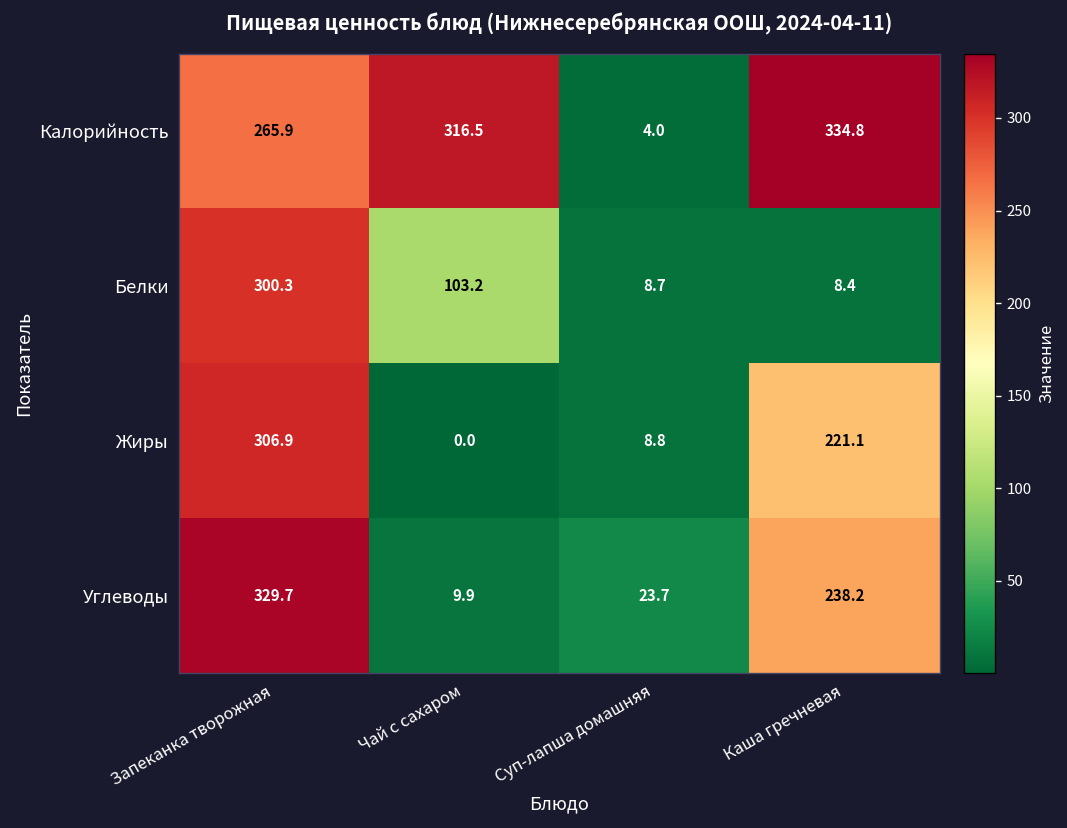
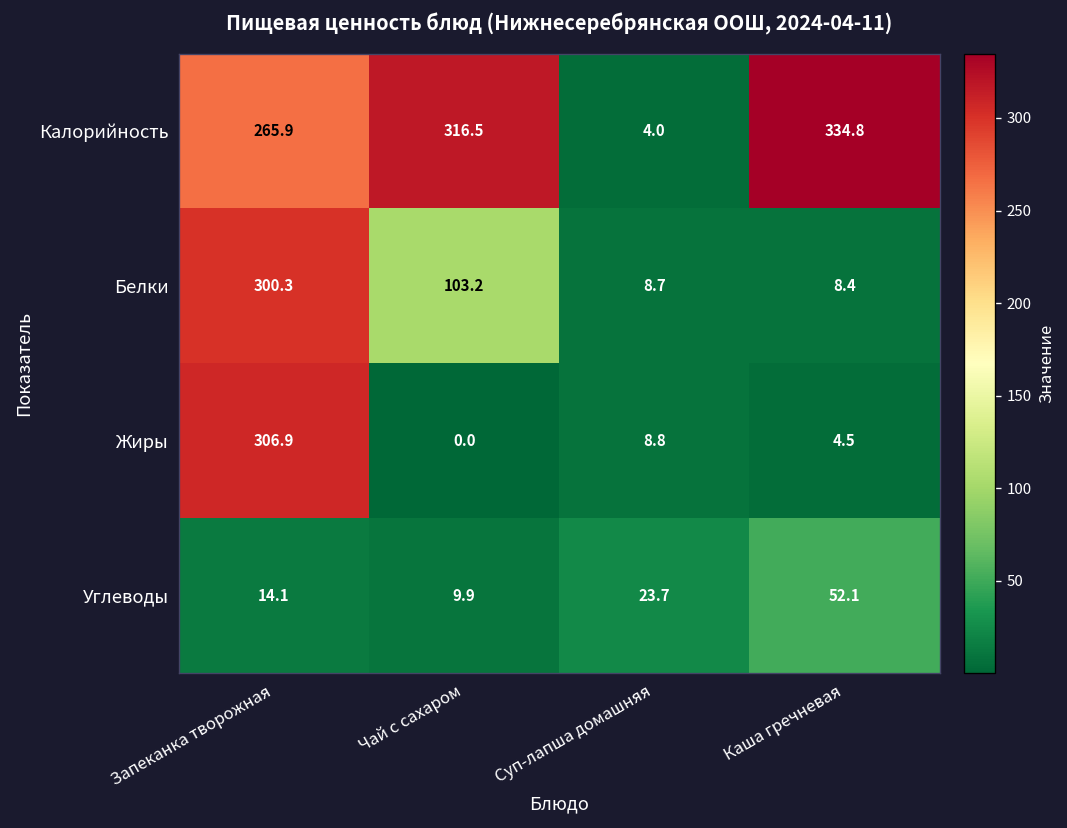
Жиры, Каша гречневая: 221.1 -> 4.5
Углеводы, Запеканка творожная: 329.7 -> 14.1
Углеводы, Каша гречневая: 238.2 -> 52.1
